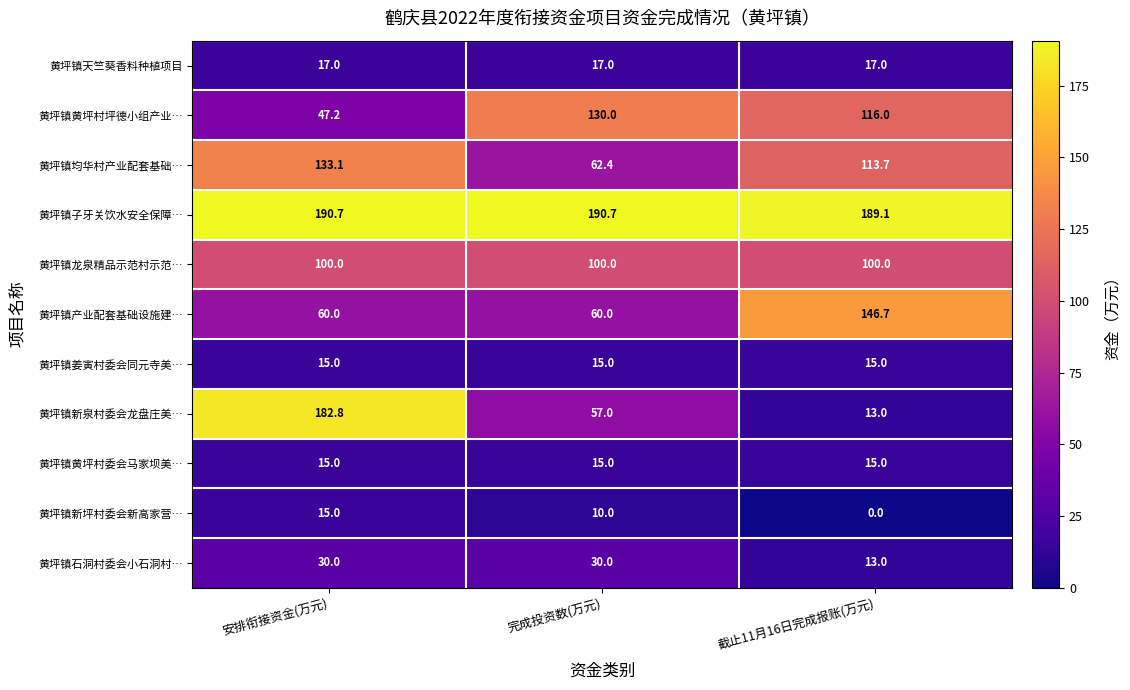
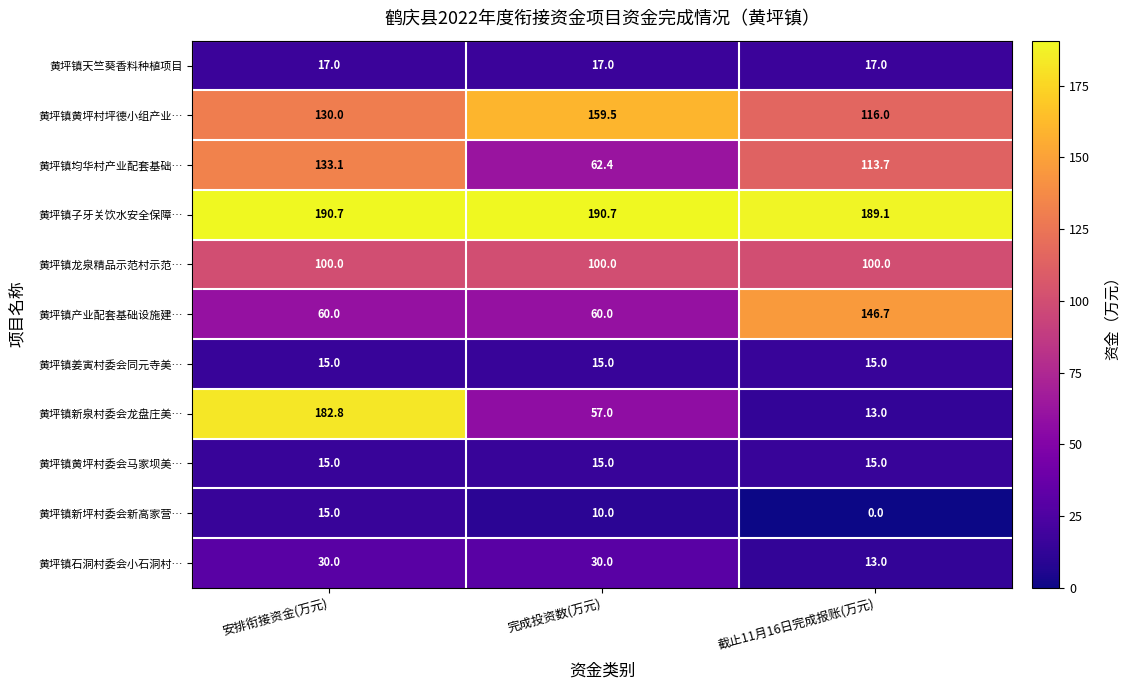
黄坪镇黄坪村坪德小组产业…, 安排衔接资金(万元): 47.2 -> 130.0
黄坪镇黄坪村坪德小组产业…, 完成投资数(万元): 130.0 -> 159.5
